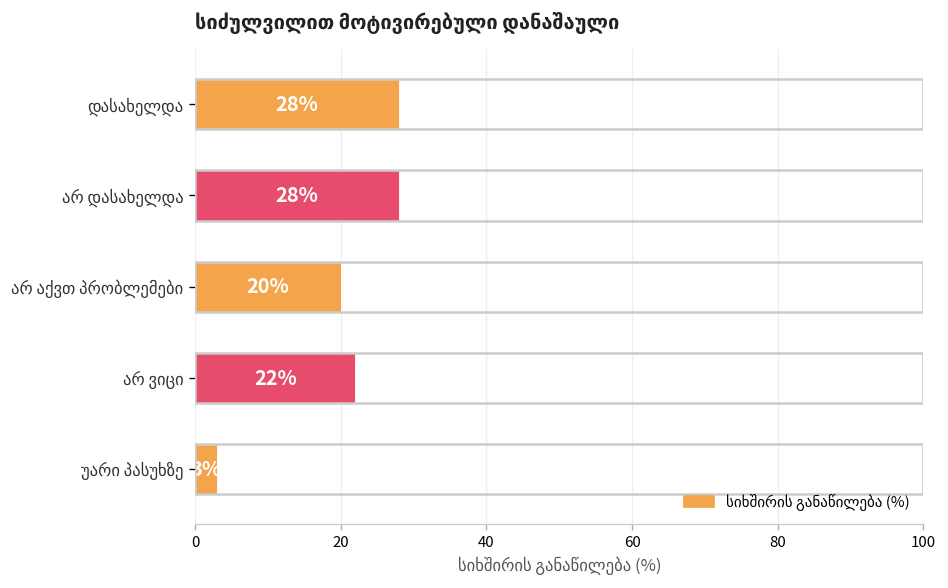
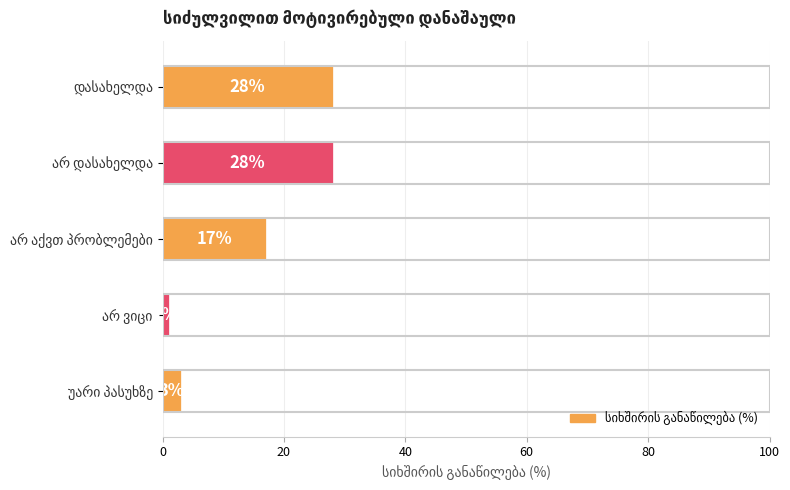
არ აქვთ პრობლემები: 20% -> 17%
არ ვიცი: 22 -> 1
